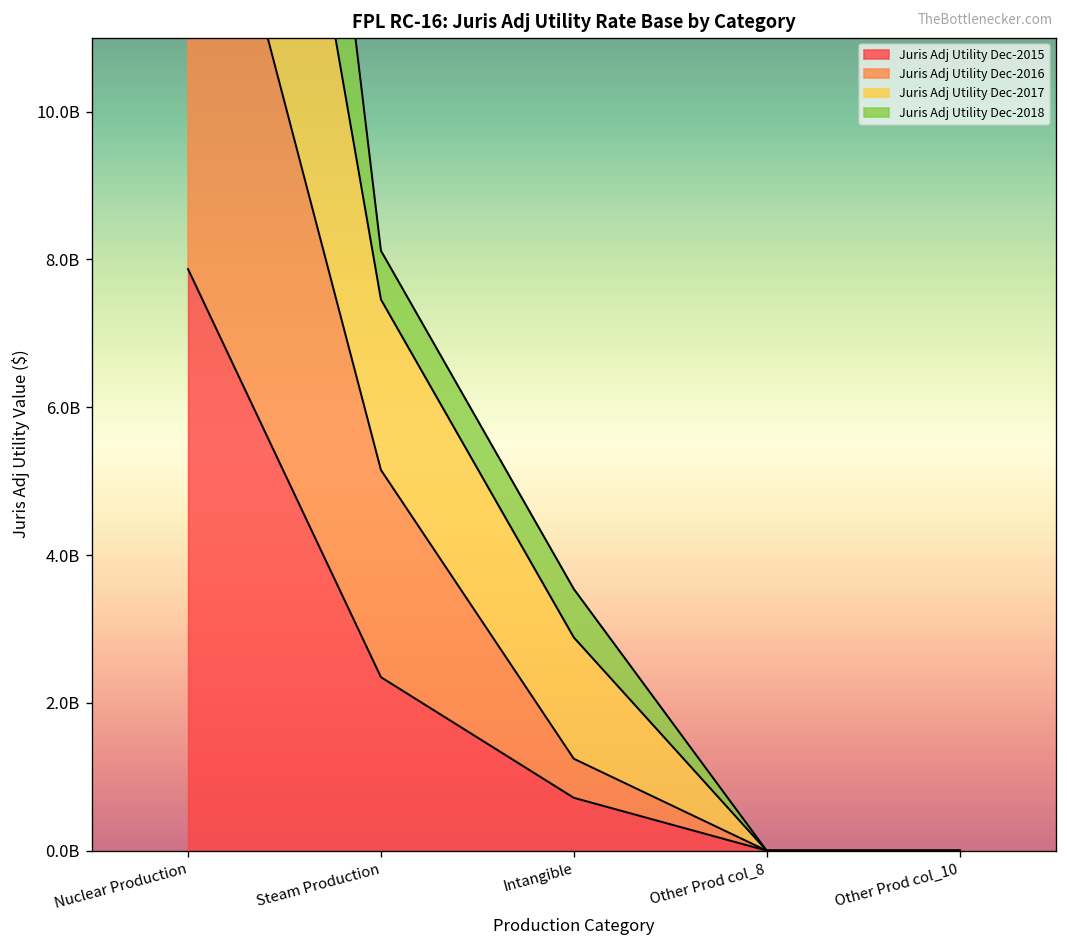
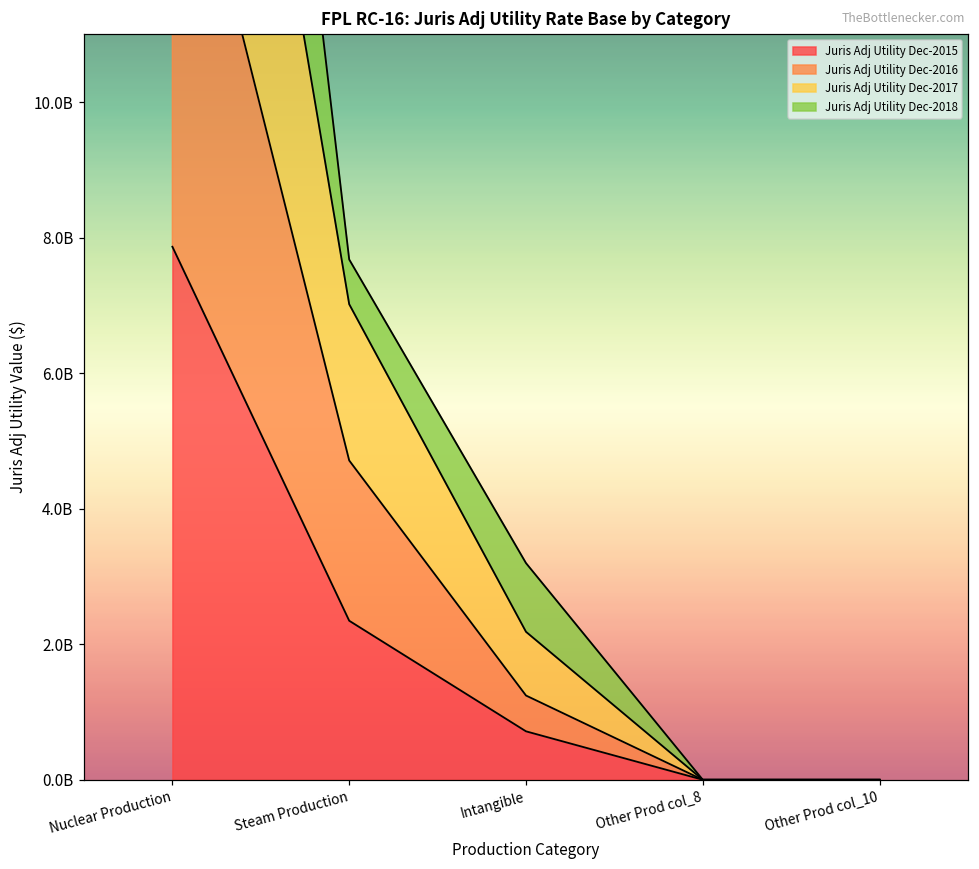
Juris Adj Utility Dec-2016, Steam Production: 2800000000 -> 2400000000
Juris Adj Utility Dec-2017, Intangible: 1600000000 -> 900000000
Juris Adj Utility Dec-2018, Intangible: 700000000 -> 1000000000
